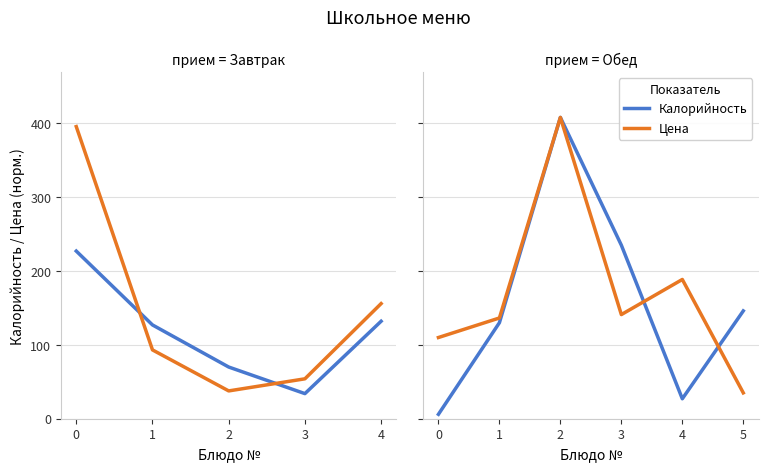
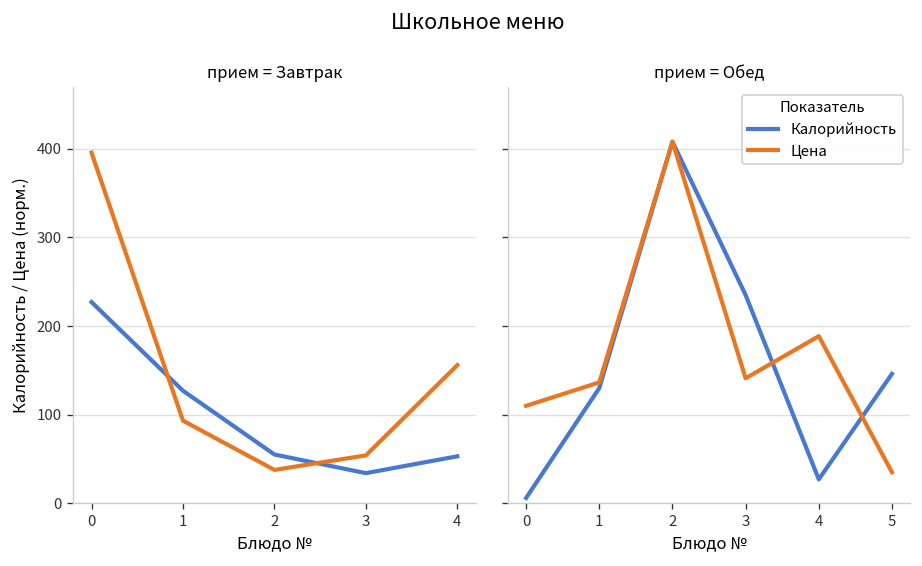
прием = Завтрак, Калорийность, 2: 70 -> 60
прием = Завтрак, Калорийность, 4: 130 -> 50
